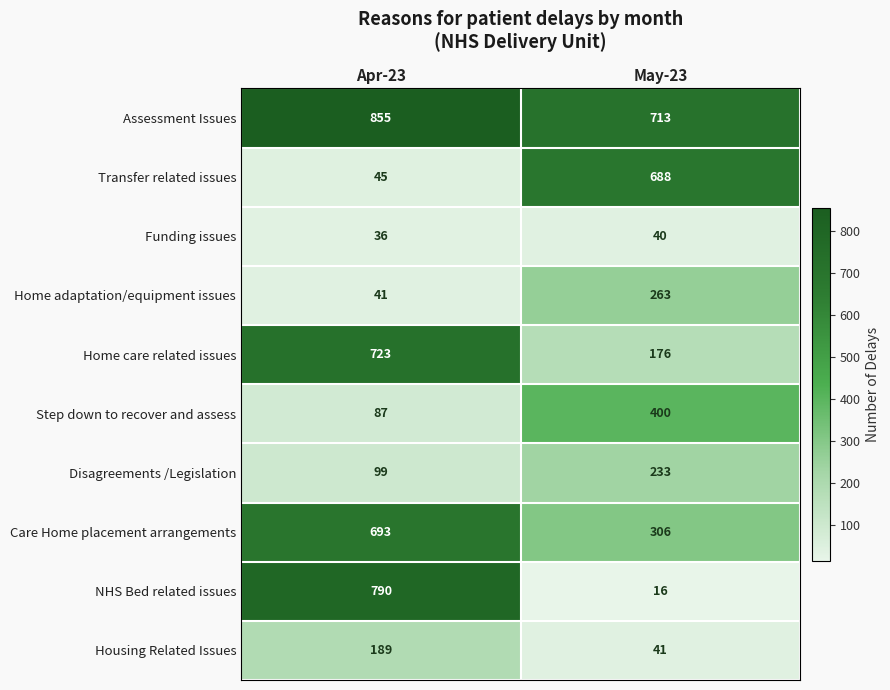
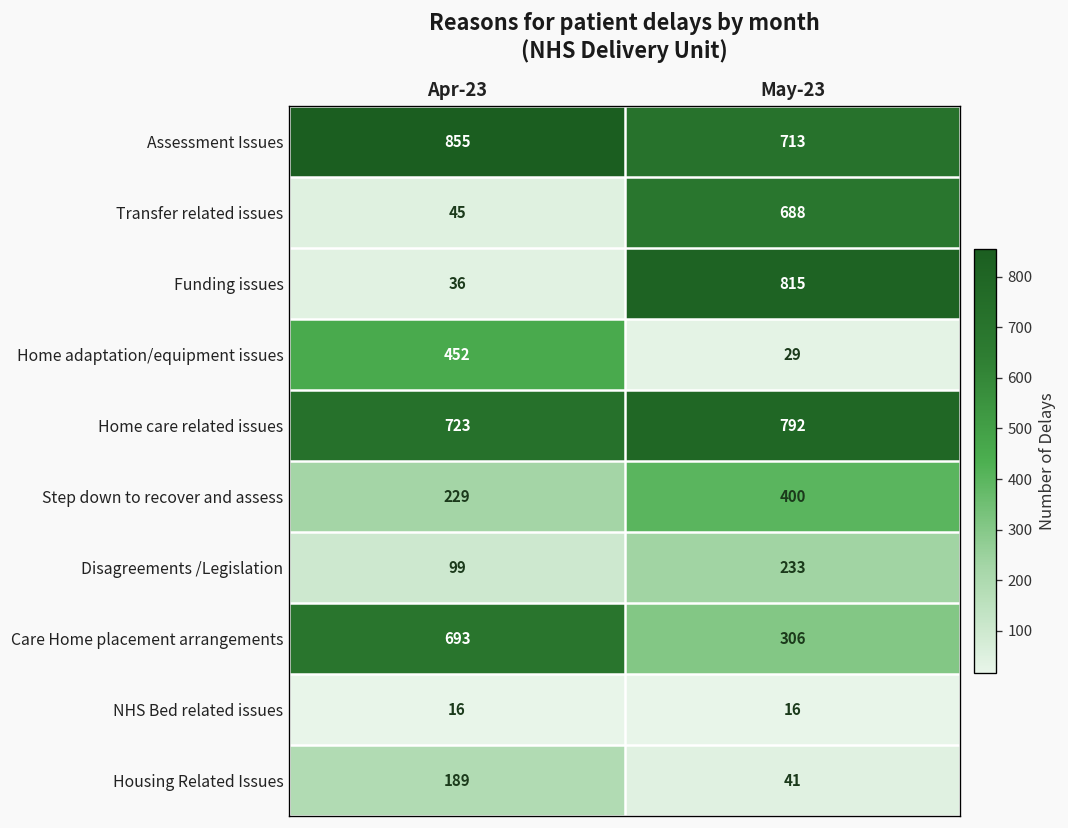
Funding issues, May-23: 40 -> 815
Home adaptation/equipment issues, Apr-23: 41 -> 452
Home adaptation/equipment issues, May-23: 263 -> 29
Home care related issues, May-23: 176 -> 792
Step down to recover and assess, Apr-23: 87 -> 229
NHS Bed related issues, Apr-23: 790 -> 16
